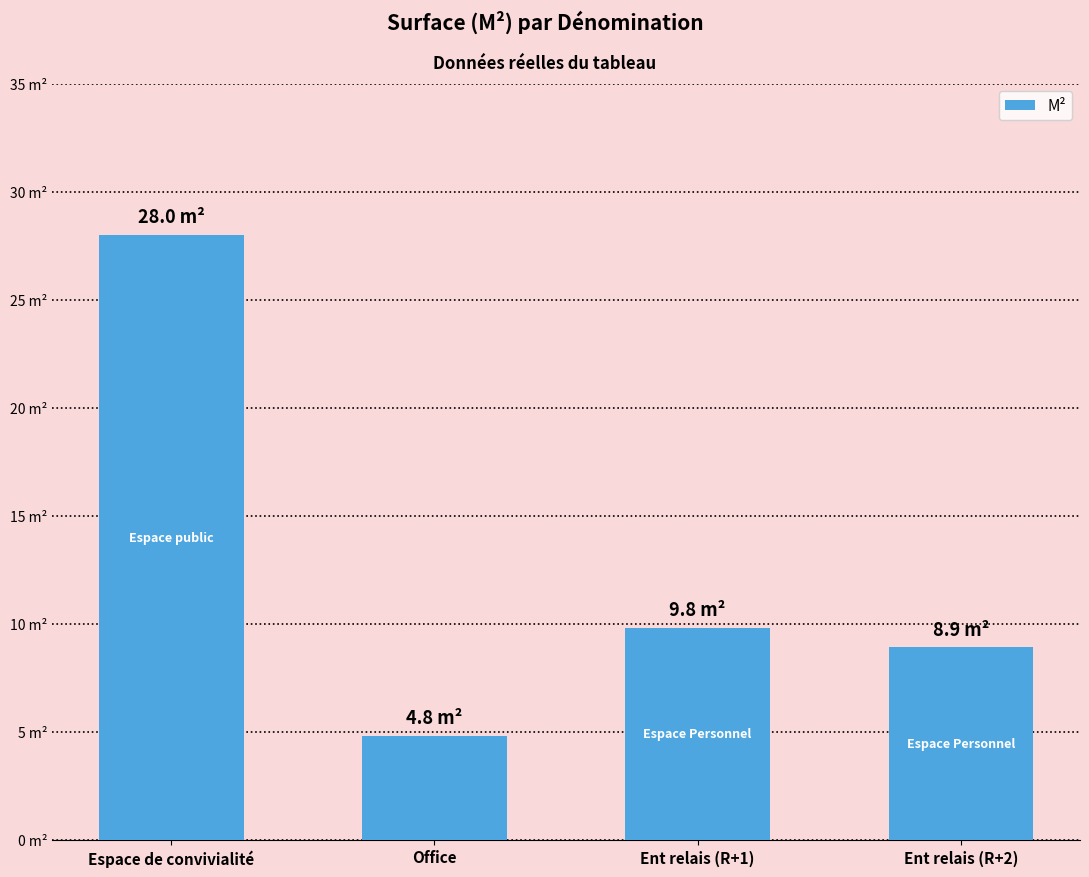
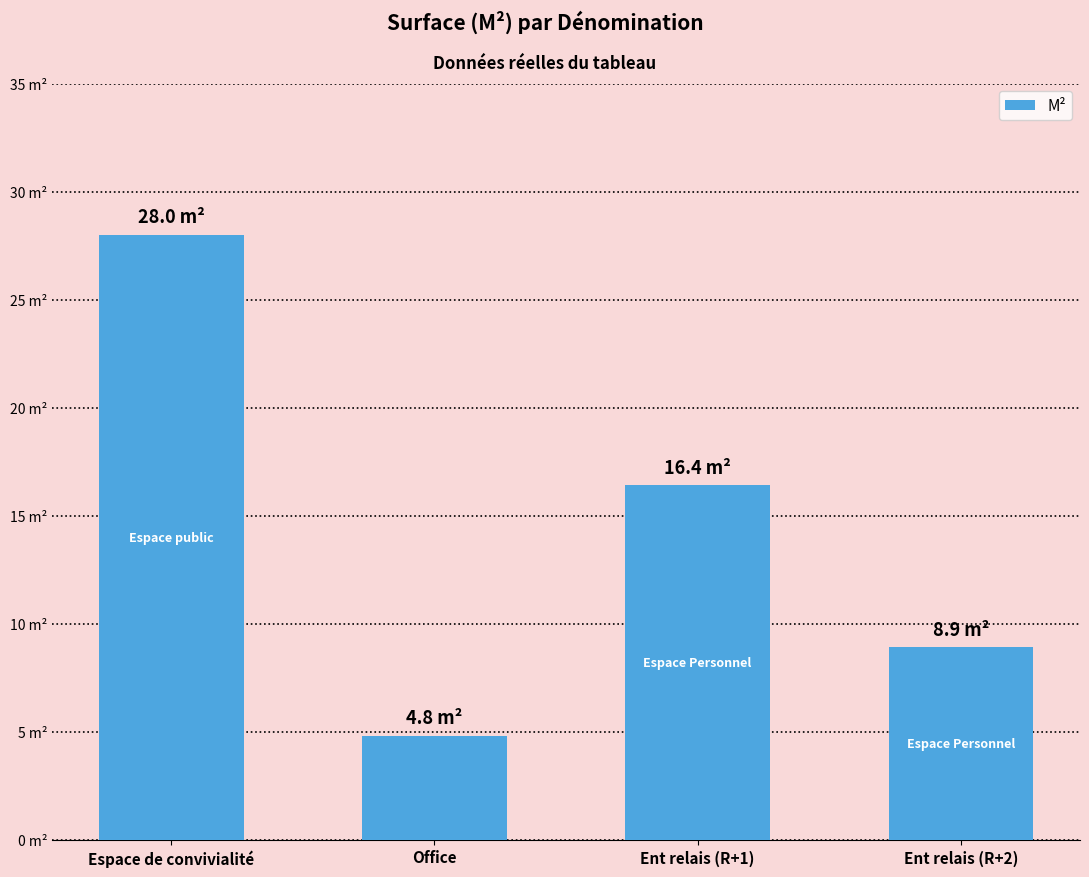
Ent relais (R+1): 9.8 -> 16.4
